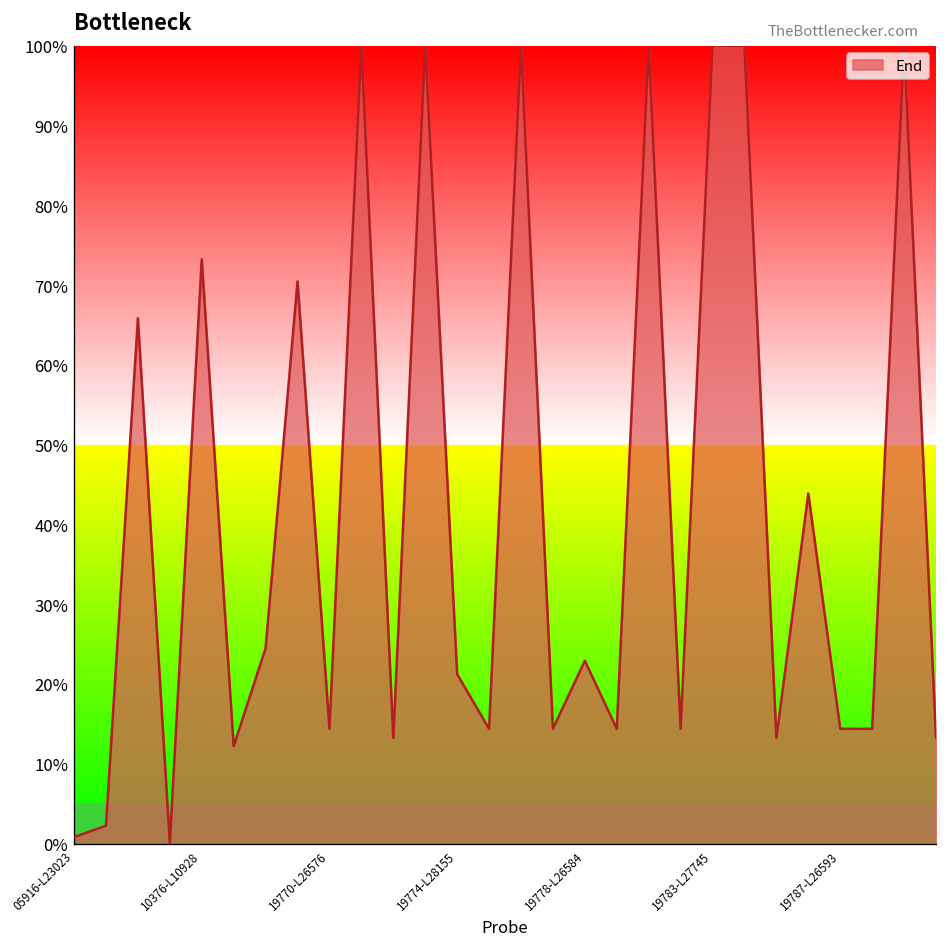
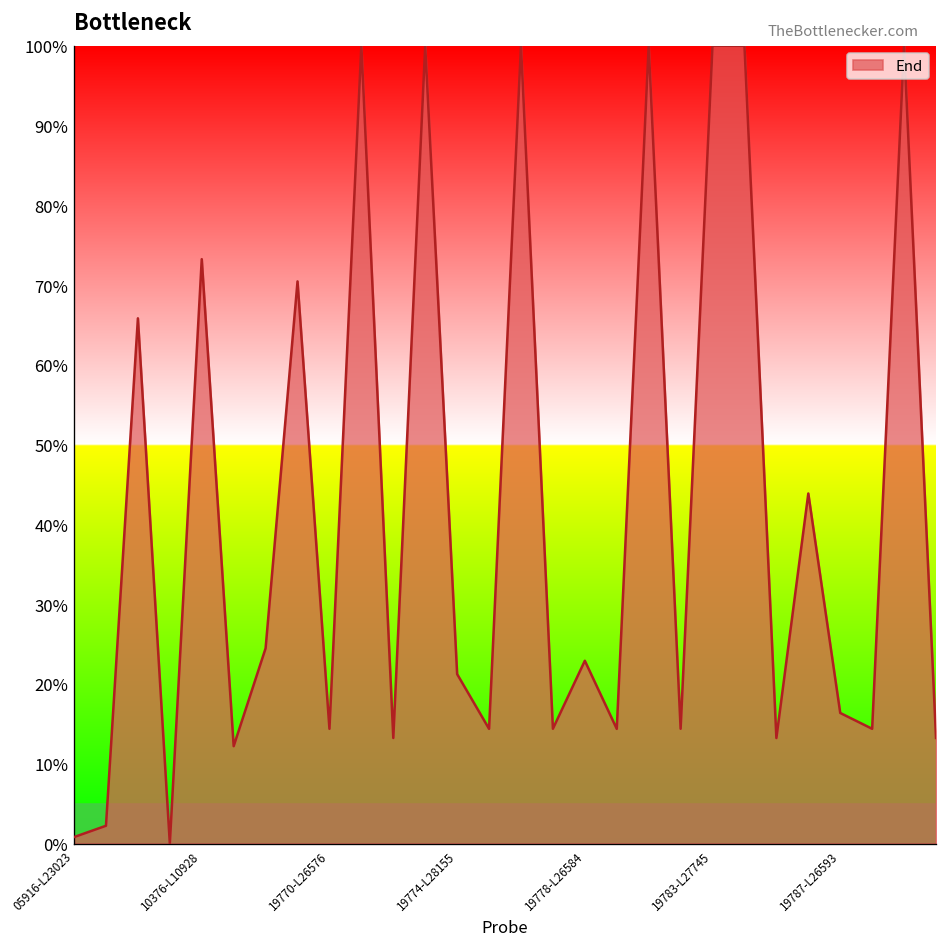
19787-L26593: 14% -> 16%
